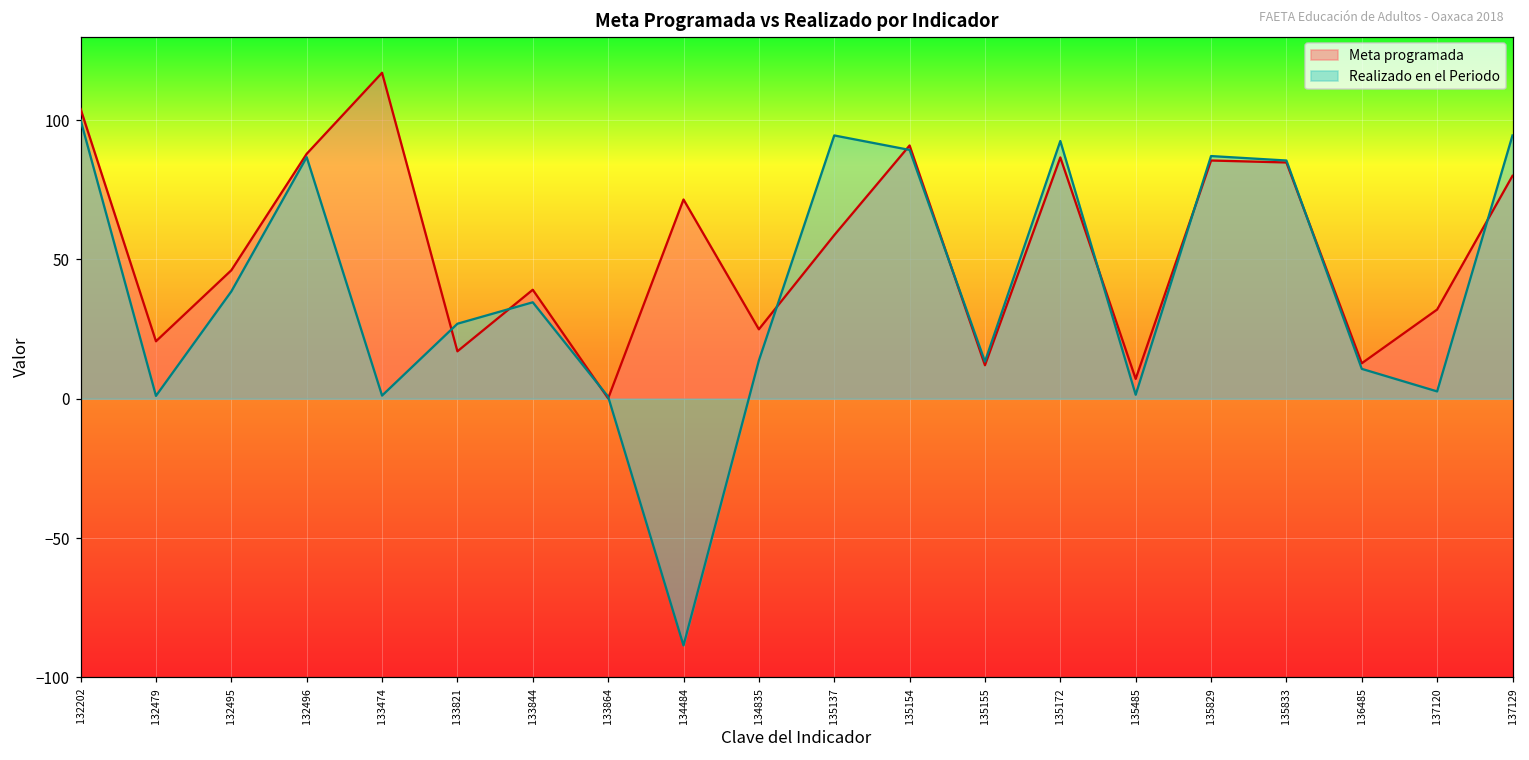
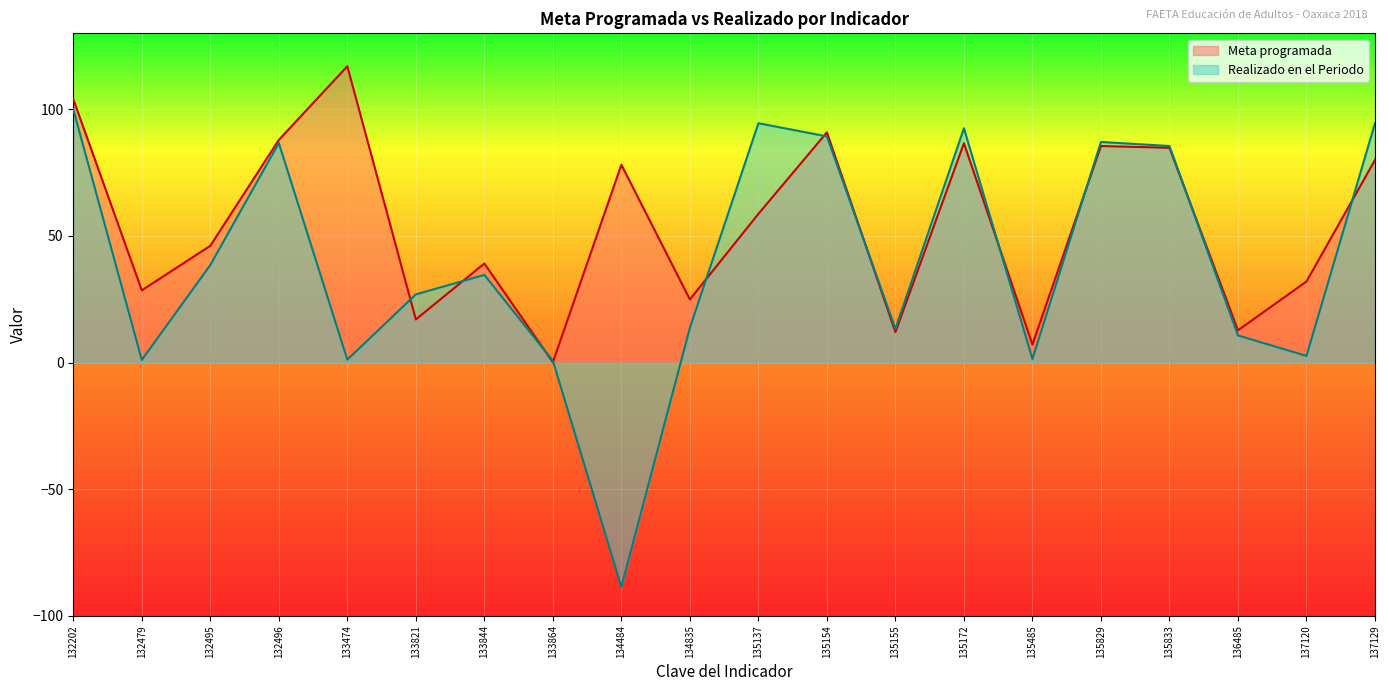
Meta programada, 132479: 21 -> 29
Meta programada, 134484: 72 -> 78
